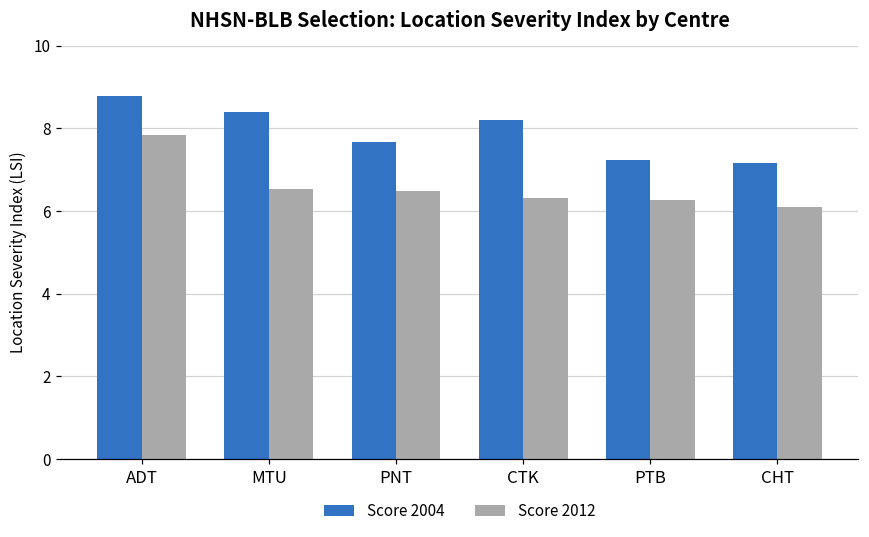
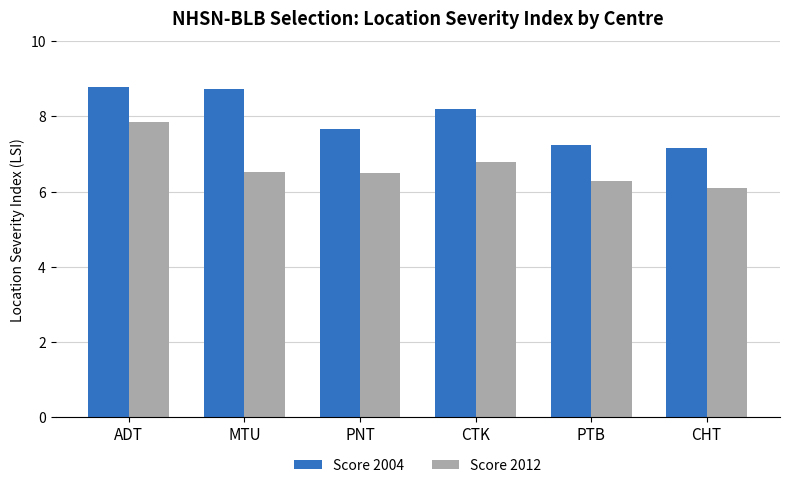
Score 2004, MTU: 8.4 -> 8.7
Score 2012, CTK: 6.3 -> 6.8
